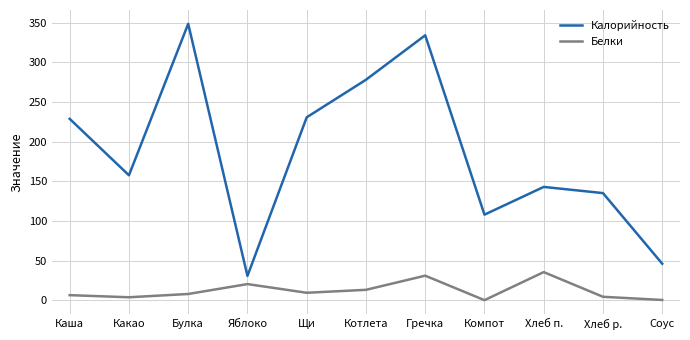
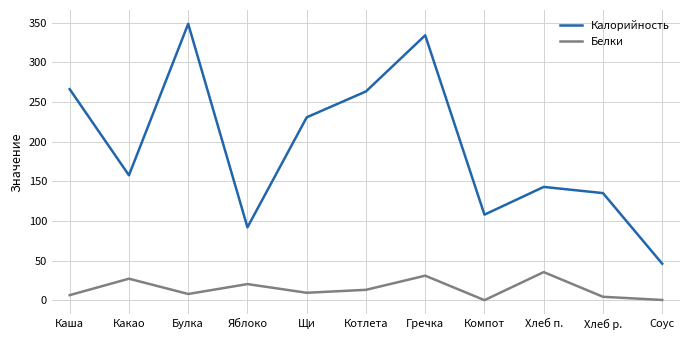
Калорийность, Каша: 230 -> 270
Белки, Какао: 0 -> 30
Калорийность, Яблоко: 30 -> 90
Калорийность, Котлета: 280 -> 260
